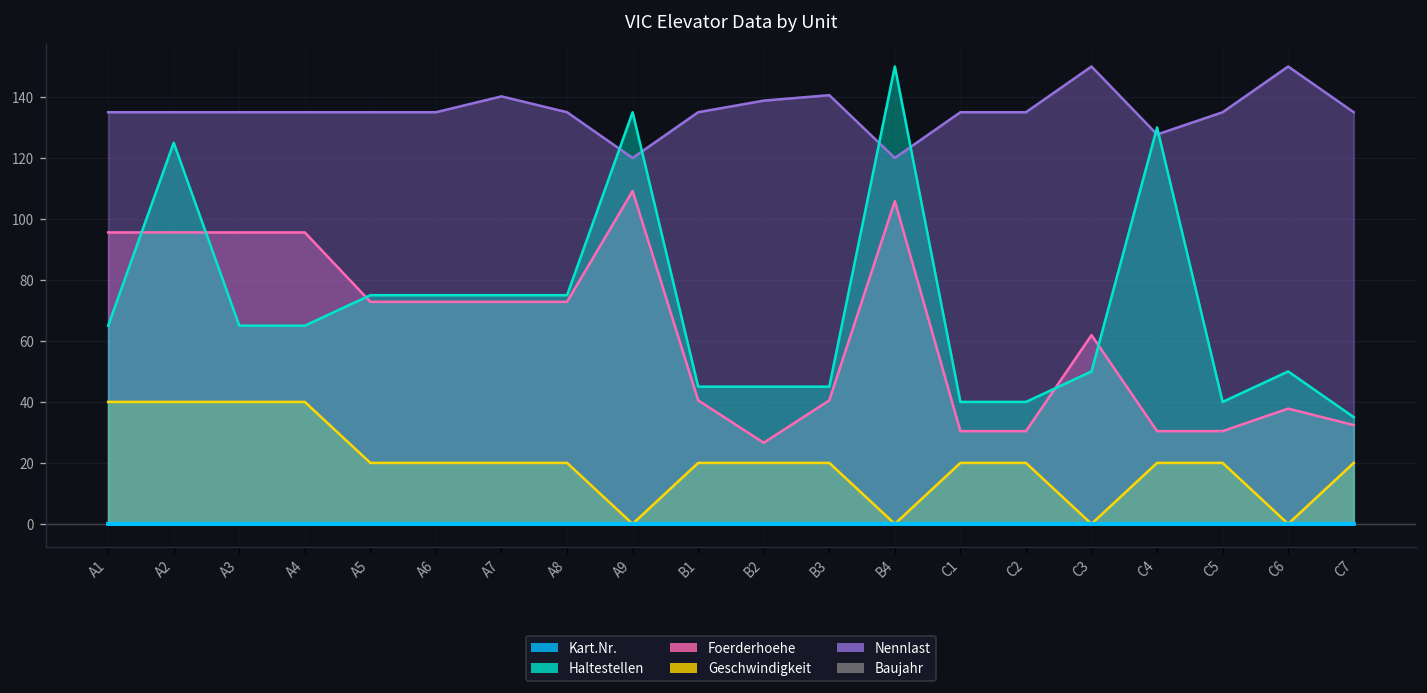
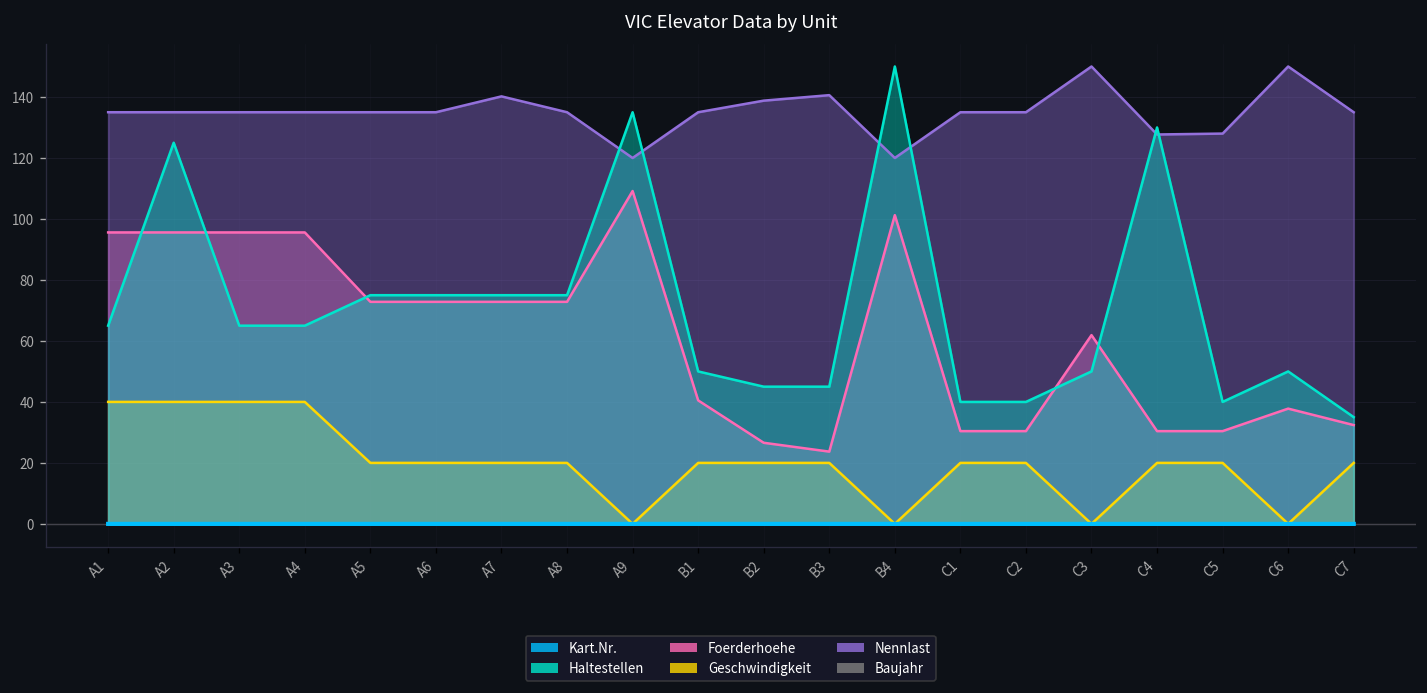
Haltestellen, B1: 45 -> 50
Foerderhoehe, B3: 41 -> 24
Foerderhoehe, B4: 106 -> 101
Nennlast, C5: 135 -> 128
